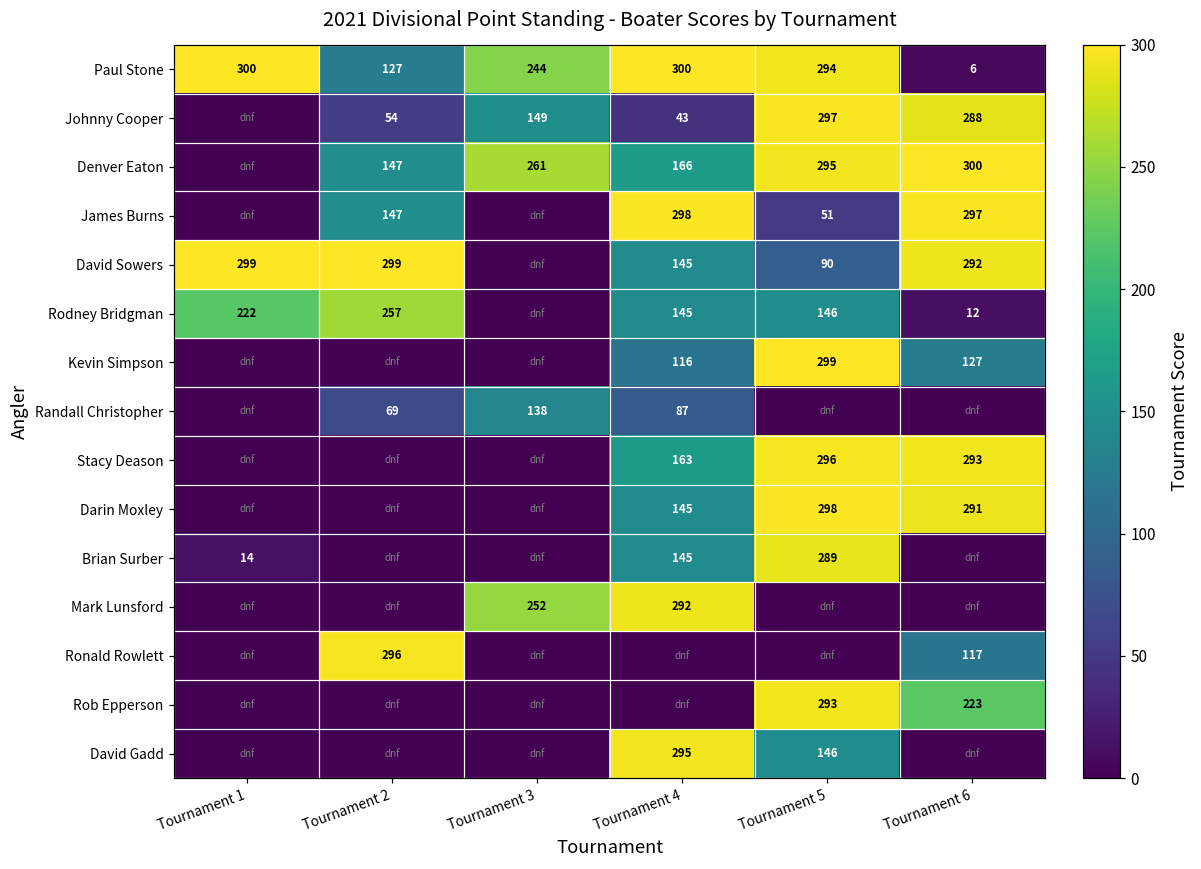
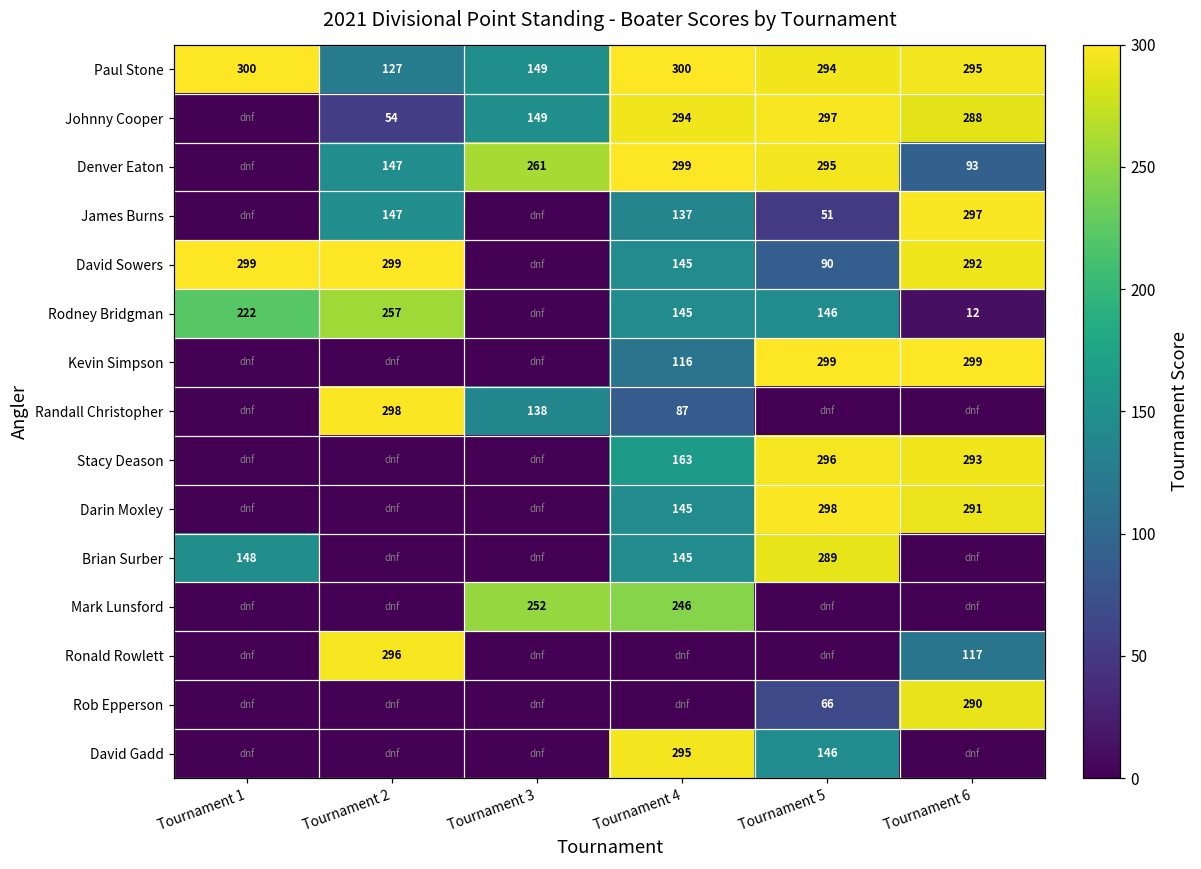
Paul Stone, Tournament 3: 244 -> 149
Paul Stone, Tournament 6: 6 -> 295
Johnny Cooper, Tournament 4: 43 -> 294
Denver Eaton, Tournament 4: 166 -> 299
Denver Eaton, Tournament 6: 300 -> 93
James Burns, Tournament 4: 298 -> 137
Kevin Simpson, Tournament 6: 127 -> 299
Randall Christopher, Tournament 2: 69 -> 298
Brian Surber, Tournament 1: 14 -> 148
Mark Lunsford, Tournament 4: 292 -> 246
Rob Epperson, Tournament 5: 293 -> 66
Rob Epperson, Tournament 6: 223 -> 290
